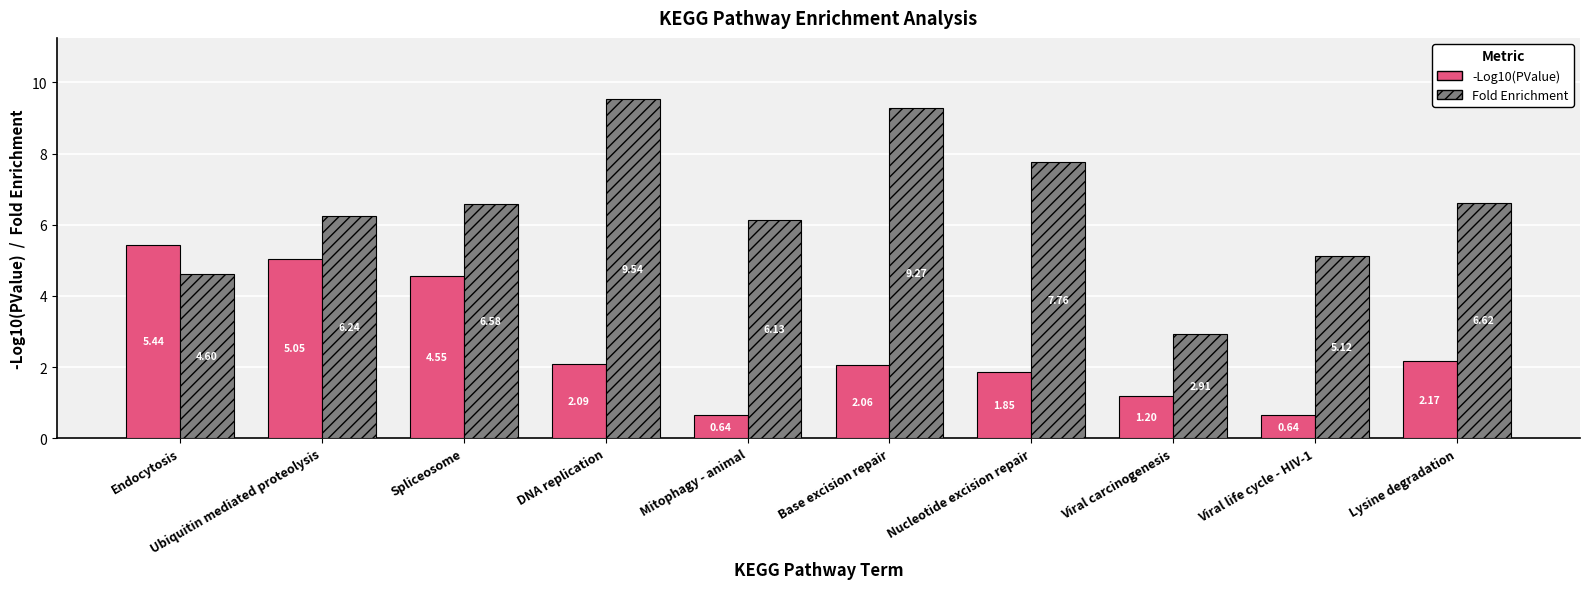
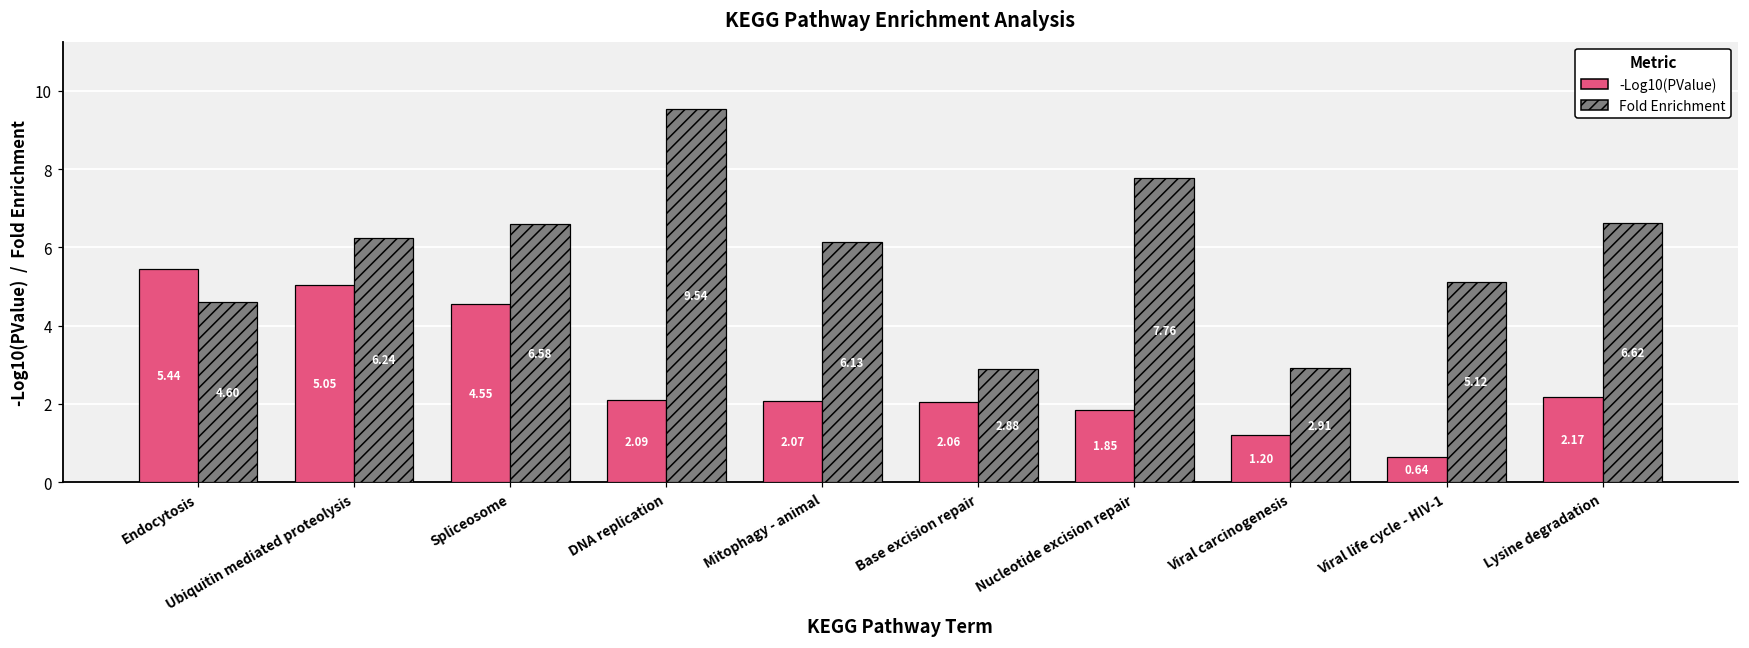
-Log10(PValue), Mitophagy - animal: 0.64 -> 2.07
Fold Enrichment, Base excision repair: 9.27 -> 2.88
